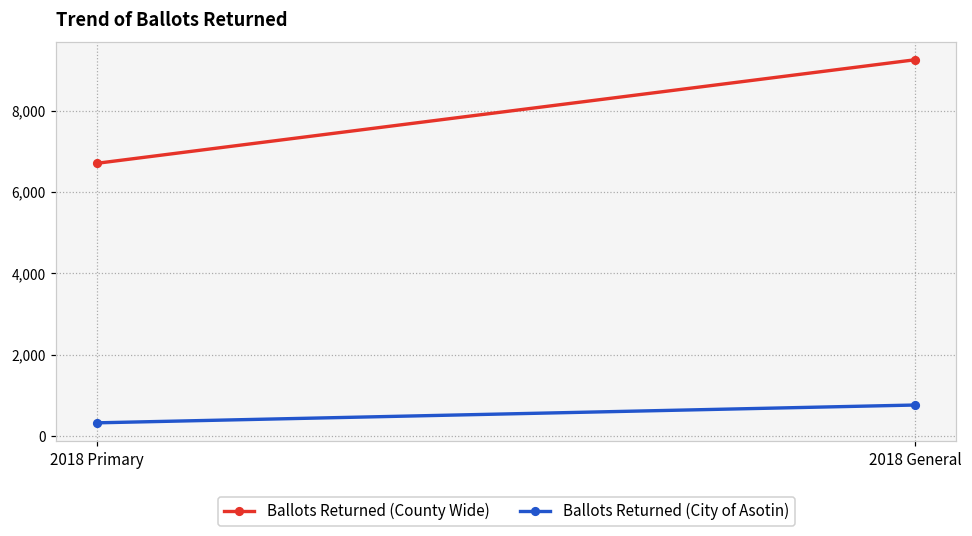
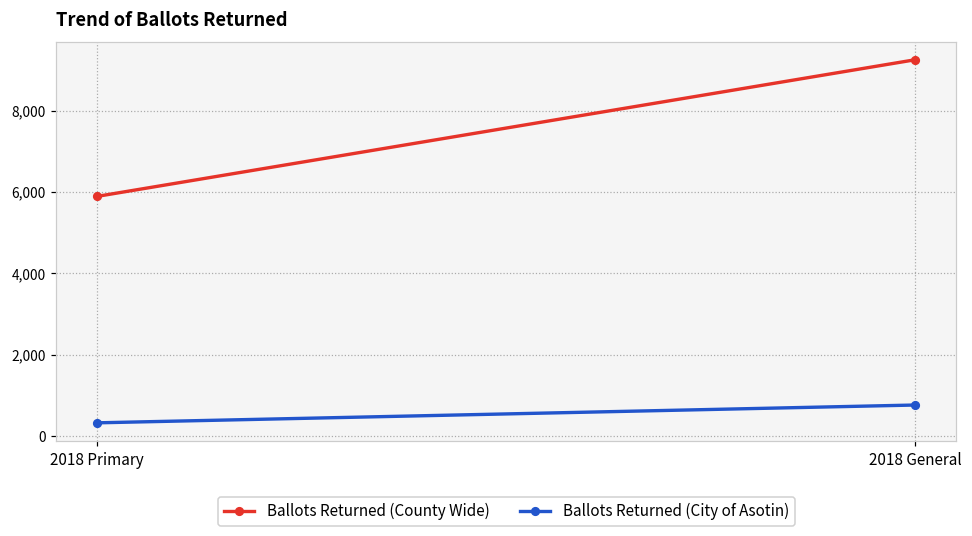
Ballots Returned (County Wide), 2018 Primary: 6,700 -> 5,900
